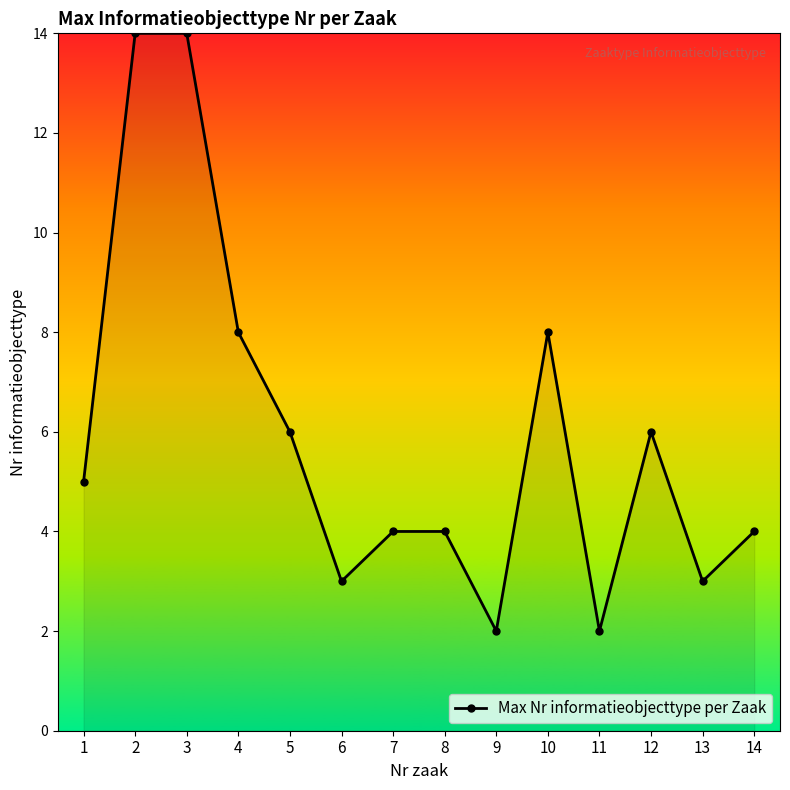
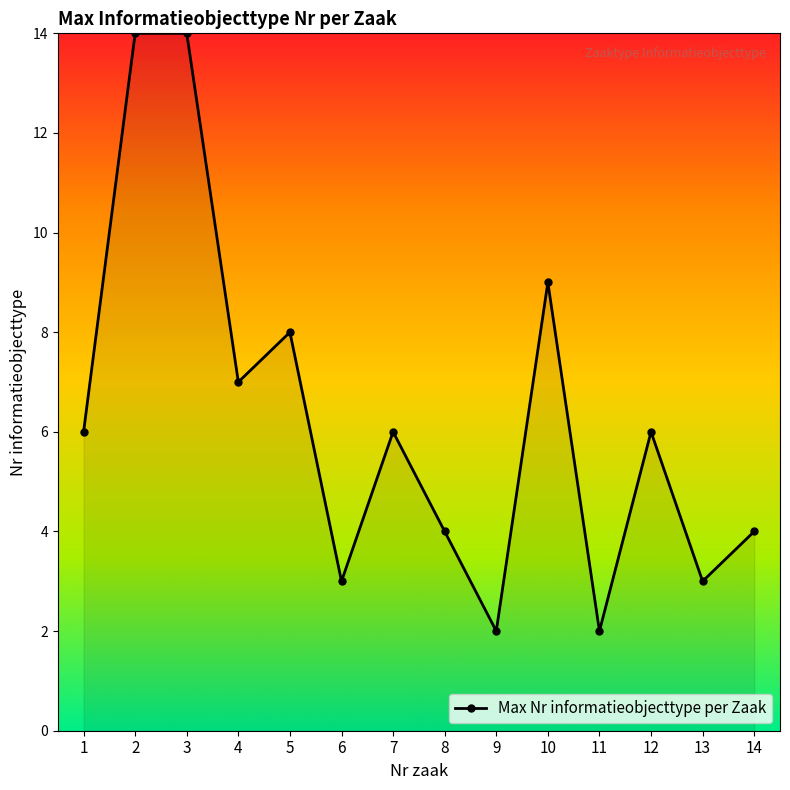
1: 5 -> 6
4: 8 -> 7
5: 6 -> 8
7: 4 -> 6
10: 8 -> 9
